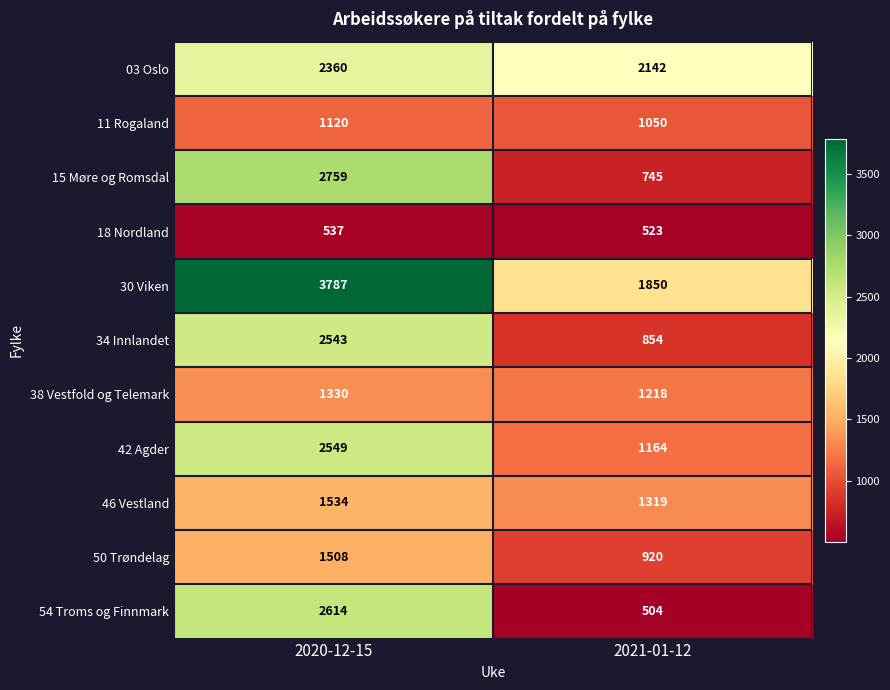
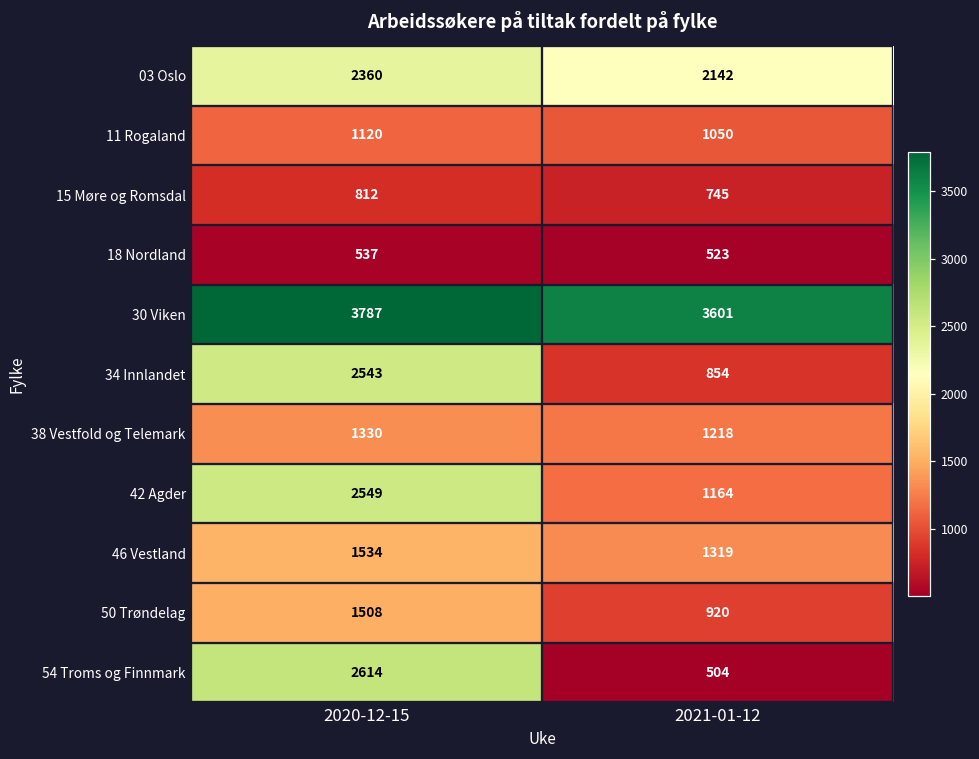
15 Møre og Romsdal, 2020-12-15: 2759 -> 812
30 Viken, 2021-01-12: 1850 -> 3601
